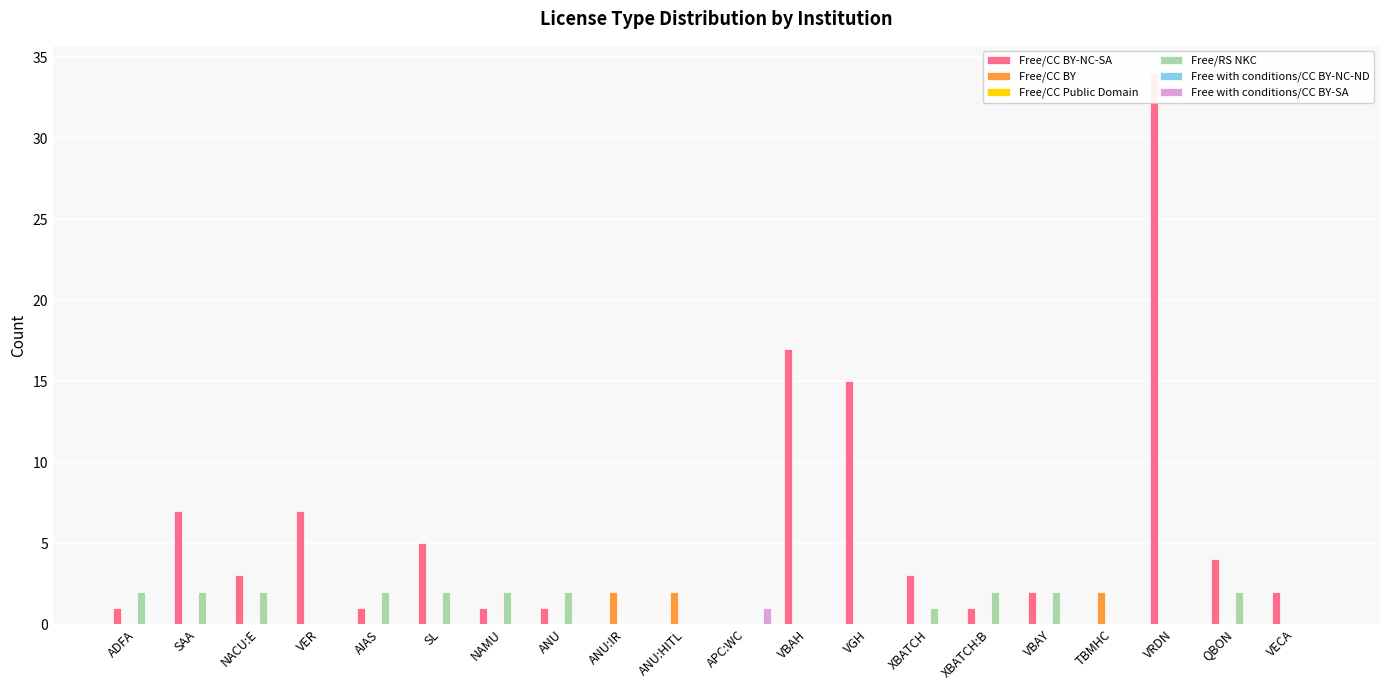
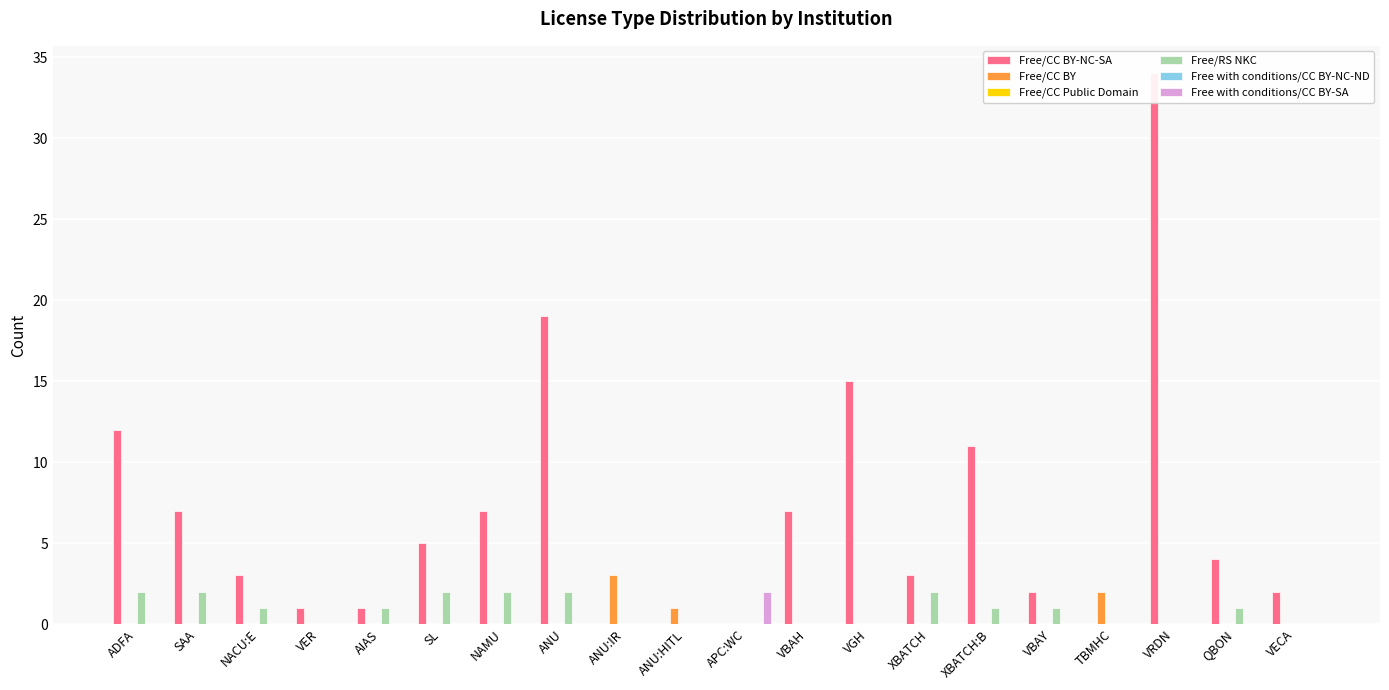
Free/CC BY-NC-SA, ADFA: 1 -> 12
Free/RS NKC, NACU:E: 2 -> 1
Free/CC BY-NC-SA, VER: 7 -> 1
Free/RS NKC, AIAS: 2 -> 1
Free/CC BY-NC-SA, NAMU: 1 -> 7
Free/CC BY-NC-SA, ANU: 1 -> 19
Free/CC BY, ANU:IR: 2 -> 3
Free/CC BY, ANU:HITL: 2 -> 1
Free with conditions/CC BY-SA, APC:WC: 1 -> 2
Free/CC BY-NC-SA, VBAH: 17 -> 7
Free/RS NKC, XBATCH: 1 -> 2
Free/CC BY-NC-SA, XBATCH:B: 1 -> 11
Free/RS NKC, XBATCH:B: 2 -> 1
Free/RS NKC, VBAY: 2 -> 1
Free/RS NKC, QBON: 2 -> 1
